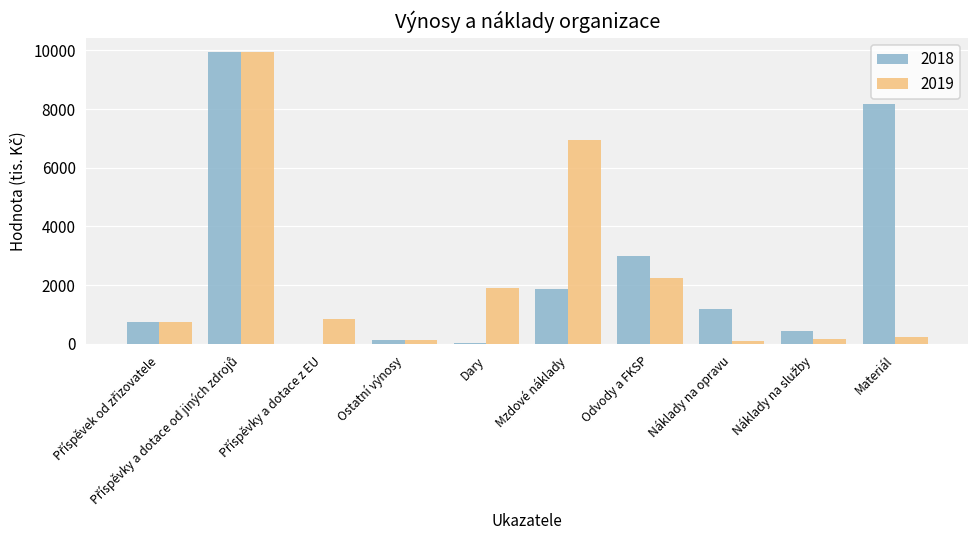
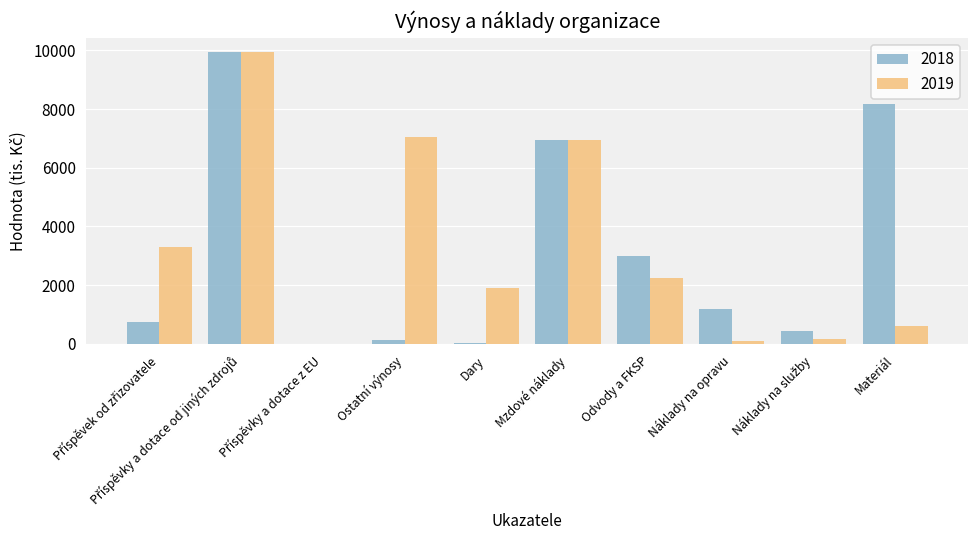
2019, Příspěvek od zřizovatele: 800 -> 3300
2019, Příspěvky a dotace z EU: 900 -> 0
2019, Ostatní výnosy: 100 -> 7100
2018, Mzdové náklady: 1900 -> 6900
2019, Materiál: 300 -> 600
